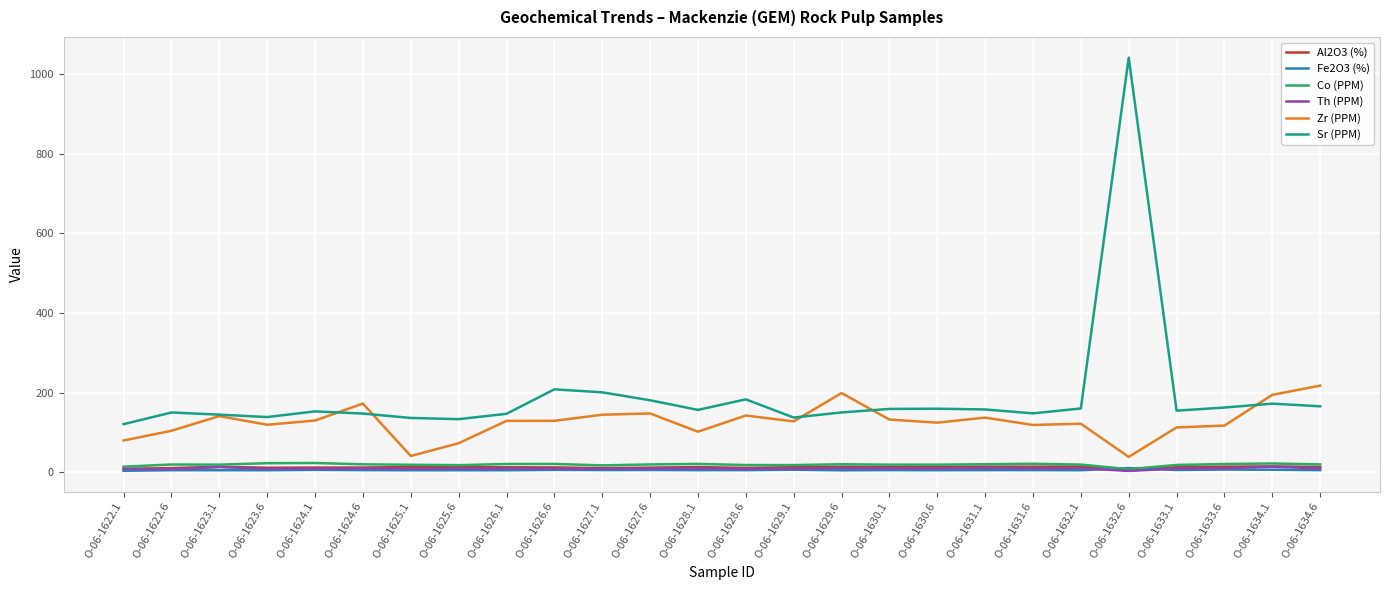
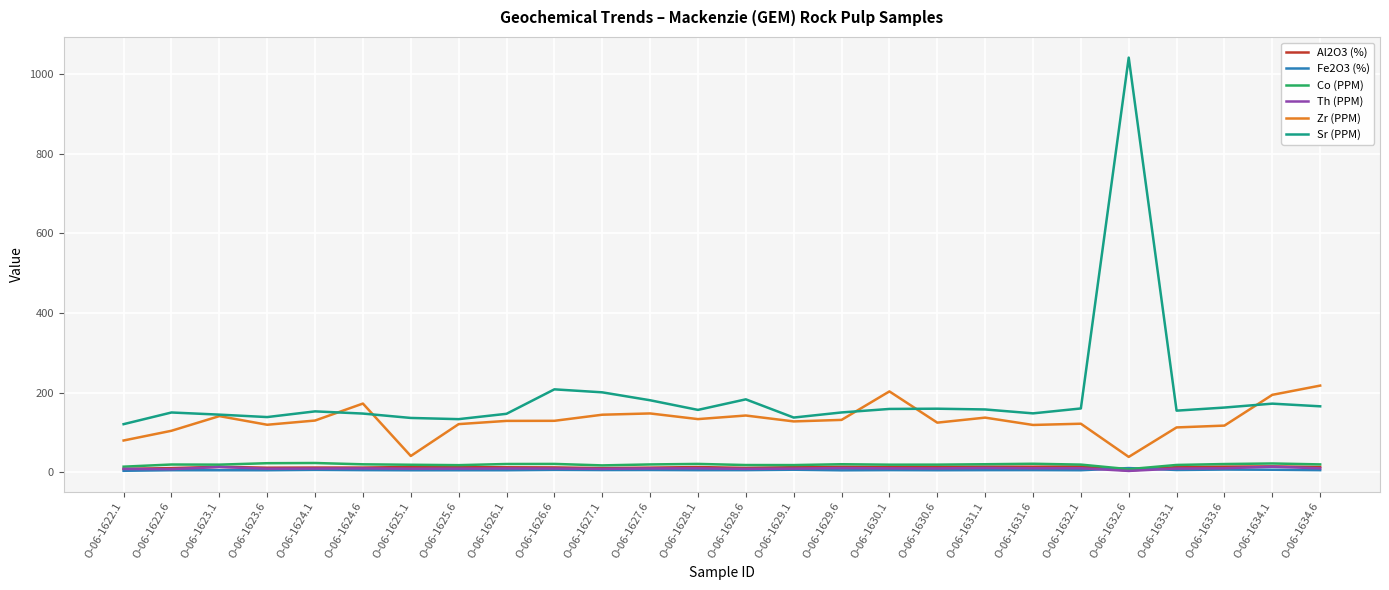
Zr (PPM), O-06-1625.6: 70 -> 120
Zr (PPM), O-06-1628.1: 100 -> 130
Zr (PPM), O-06-1629.6: 200 -> 130
Zr (PPM), O-06-1630.1: 130 -> 200
